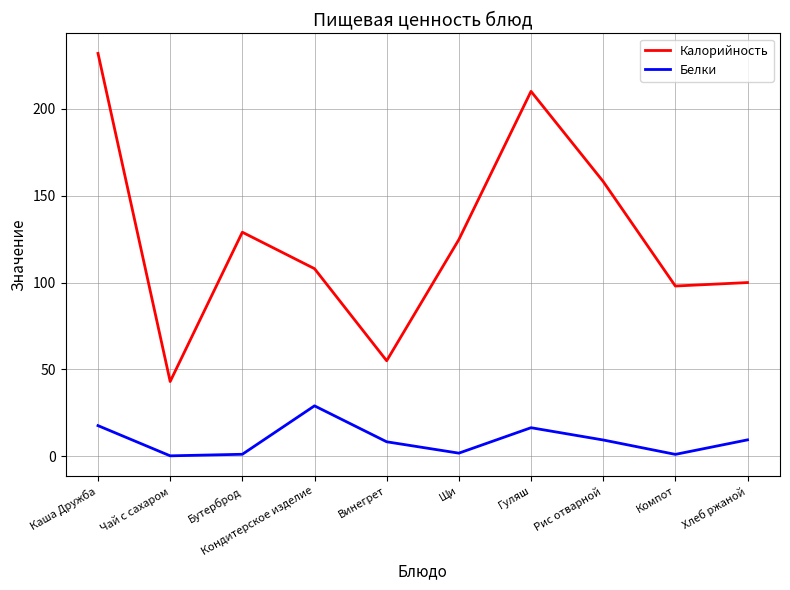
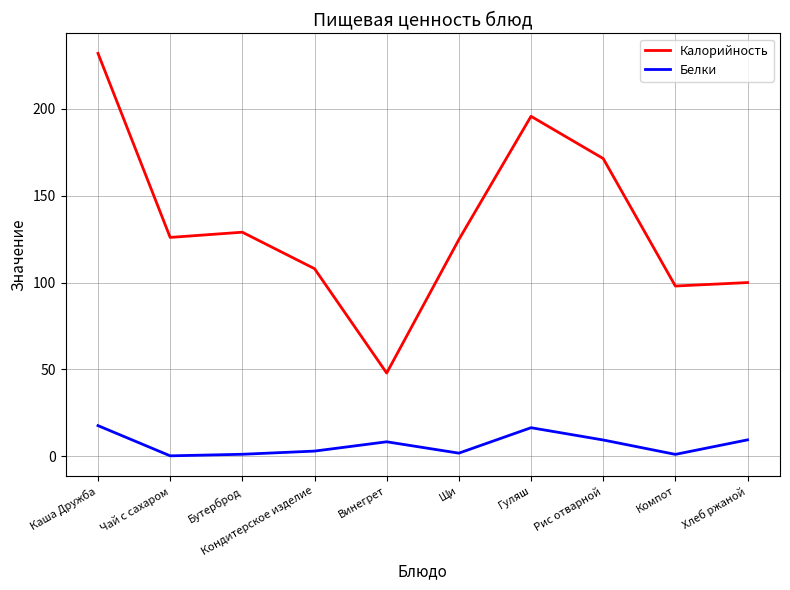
Калорийность, Чай с сахаром: 43 -> 126
Белки, Кондитерское изделие: 29 -> 3
Калорийность, Винегрет: 55 -> 48
Калорийность, Гуляш: 210 -> 196
Калорийность, Рис отварной: 158 -> 171
